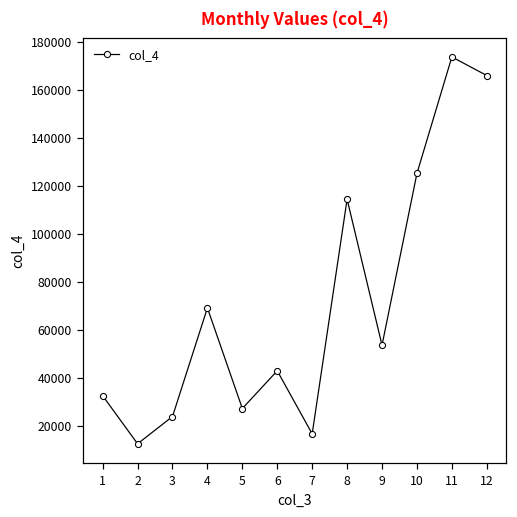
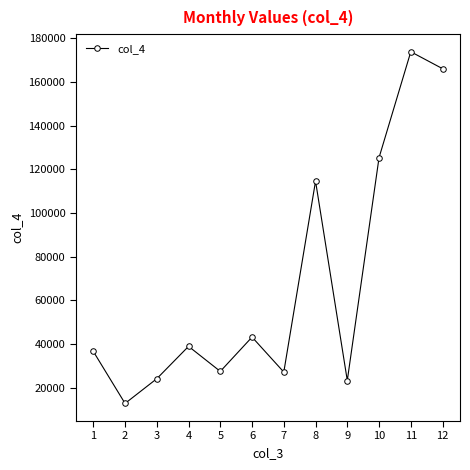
1: 33000 -> 37000
4: 69000 -> 39000
7: 17000 -> 27000
9: 54000 -> 23000
